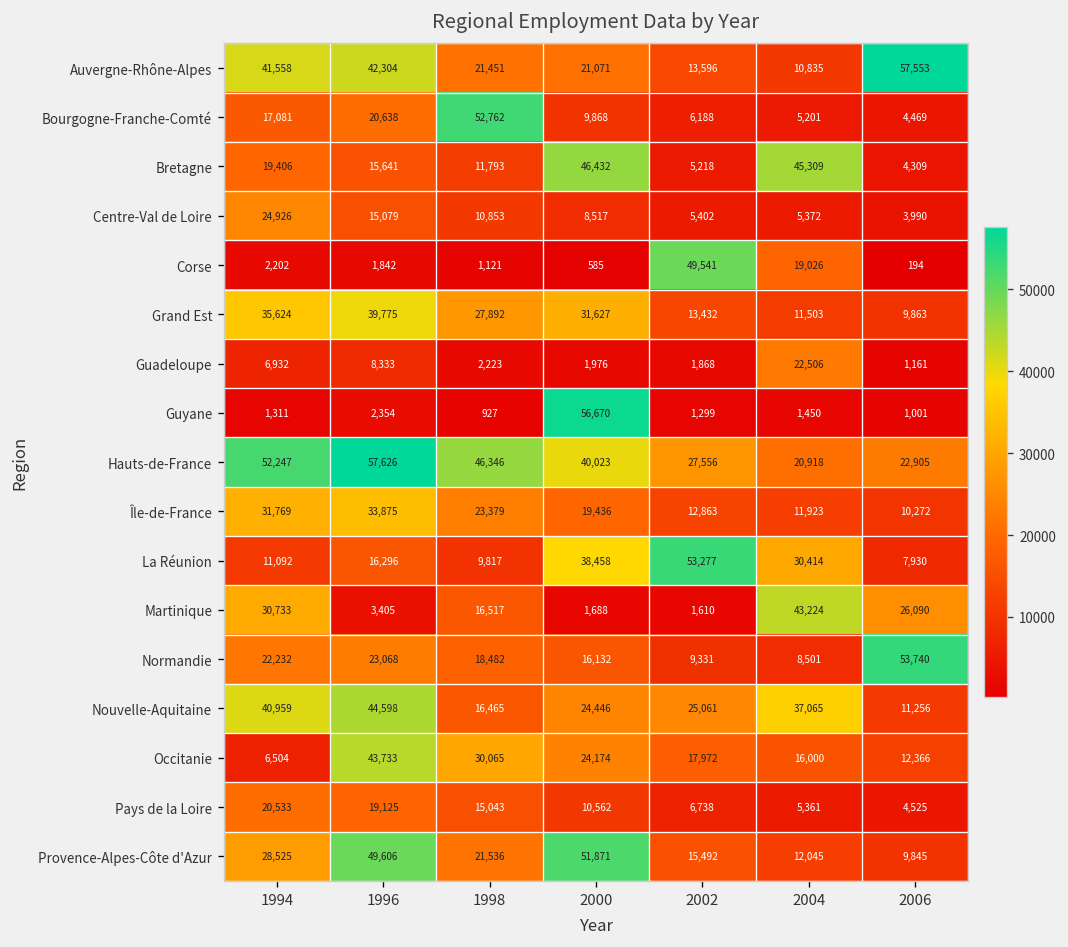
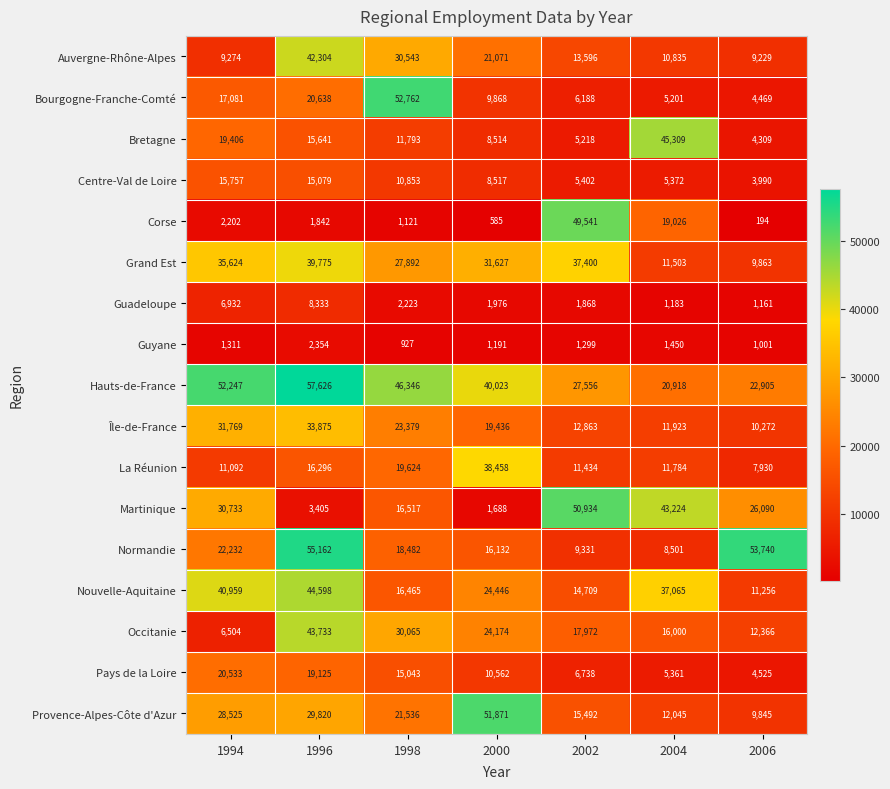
Auvergne-Rhône-Alpes, 1994: 41,558 -> 9,274
Auvergne-Rhône-Alpes, 1998: 21,451 -> 30,543
Auvergne-Rhône-Alpes, 2006: 57,553 -> 9,229
Bretagne, 2000: 46,432 -> 8,514
Centre-Val de Loire, 1994: 24,926 -> 15,757
Grand Est, 2002: 13,432 -> 37,400
Guadeloupe, 2004: 22,506 -> 1,183
Guyane, 2000: 56,670 -> 1,191
La Réunion, 1998: 9,817 -> 19,624
La Réunion, 2002: 53,277 -> 11,434
La Réunion, 2004: 30,414 -> 11,784
Martinique, 2002: 1,610 -> 50,934
Normandie, 1996: 23,068 -> 55,162
Nouvelle-Aquitaine, 2002: 25,061 -> 14,709
Provence-Alpes-Côte d'Azur, 1996: 49,606 -> 29,820
